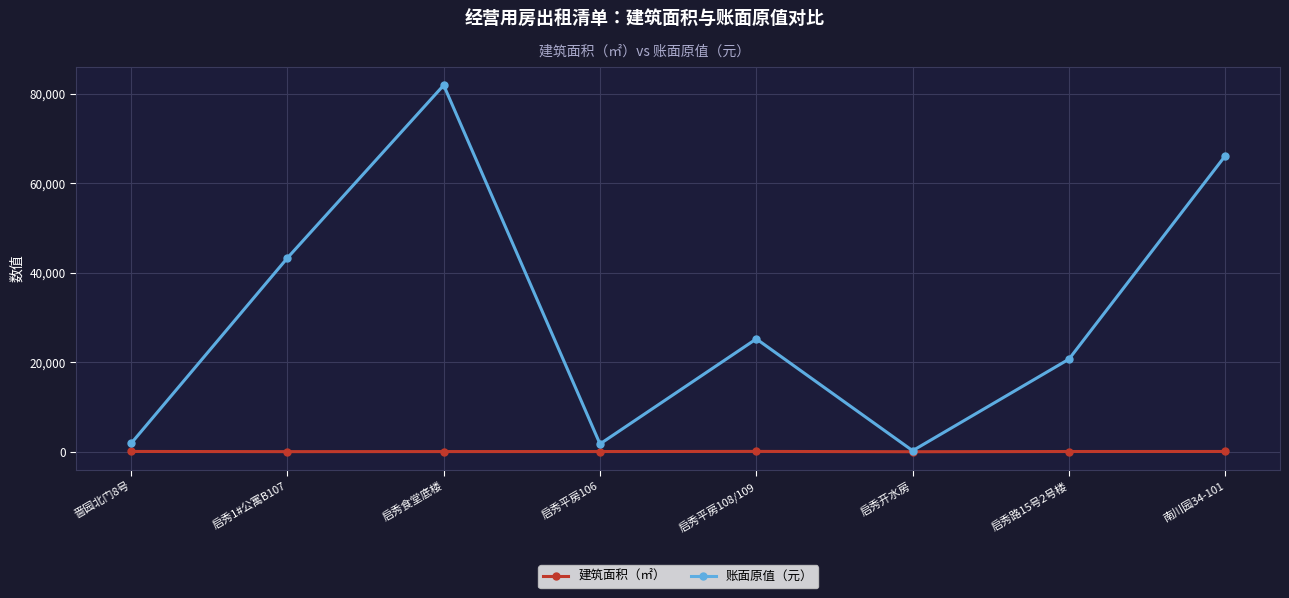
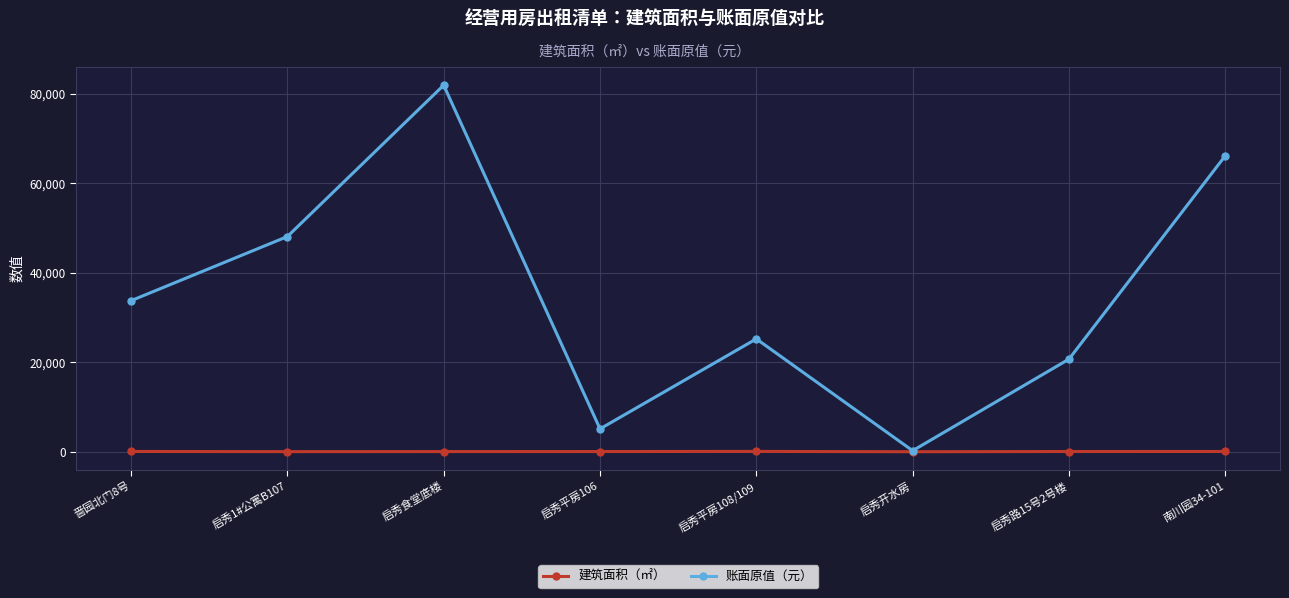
账面原值（元）, 啬园北门8号: 2,000 -> 34,000
账面原值（元）, 启秀1#公寓B107: 43,000 -> 48,000
账面原值（元）, 启秀平房106: 2,000 -> 5,000
